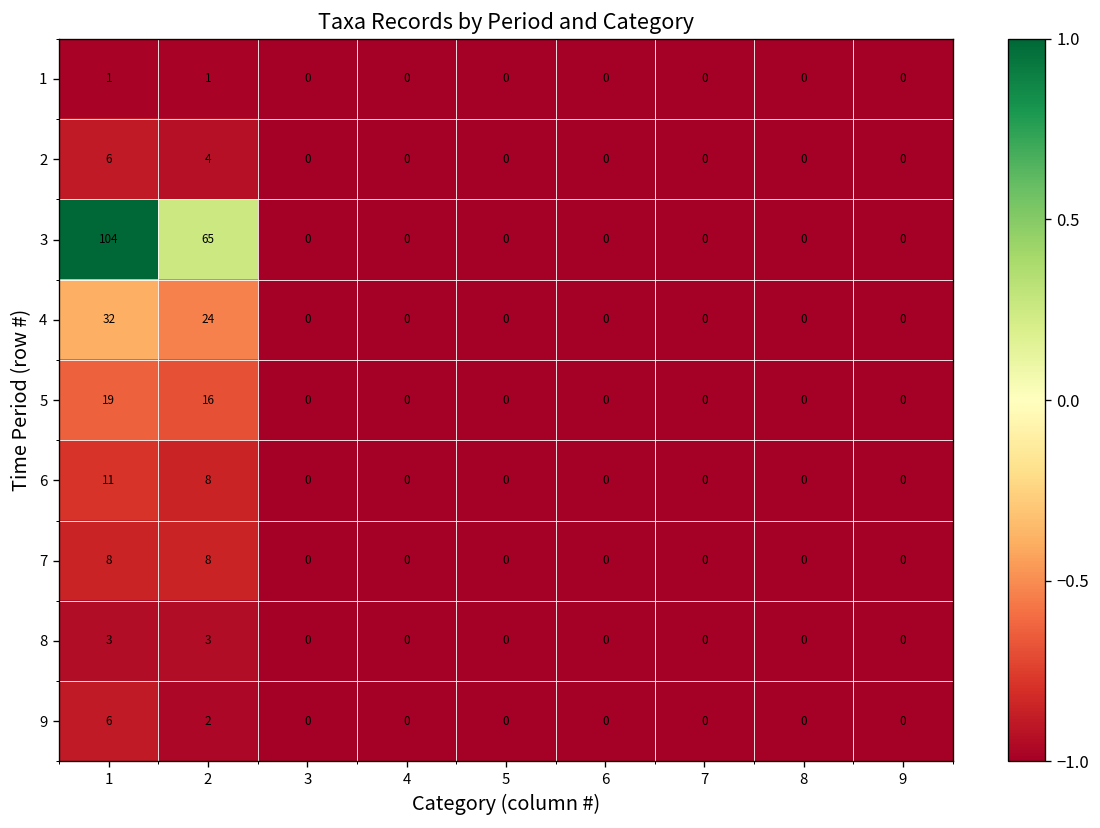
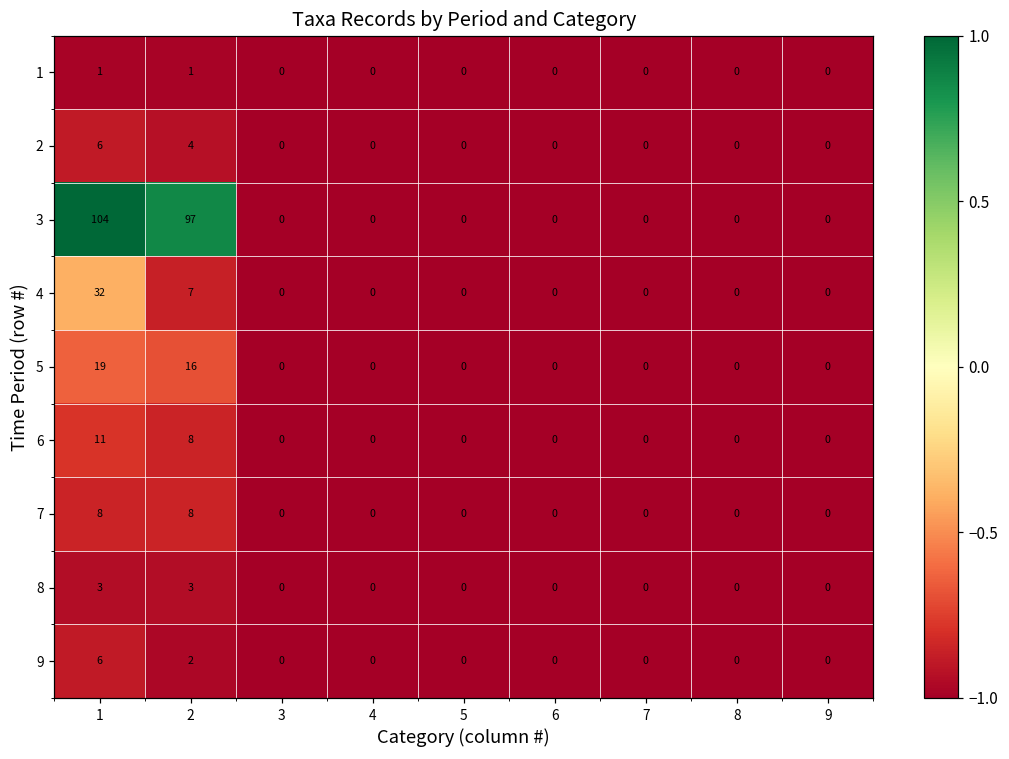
3, 2: 65 -> 97
4, 2: 24 -> 7
